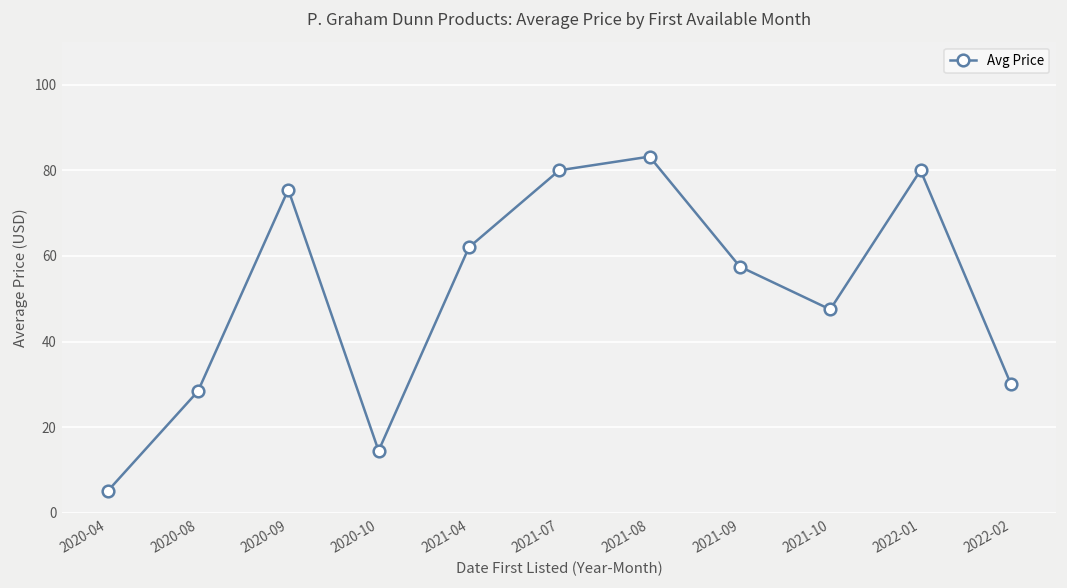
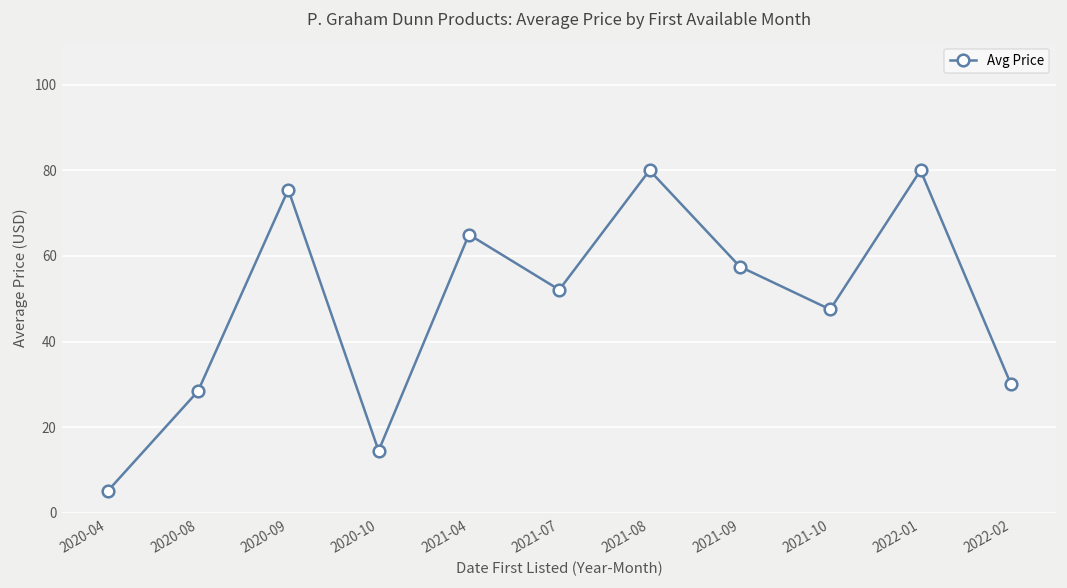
Avg Price, 2021-04: 62 -> 65
Avg Price, 2021-07: 80 -> 52
Avg Price, 2021-08: 83 -> 80
